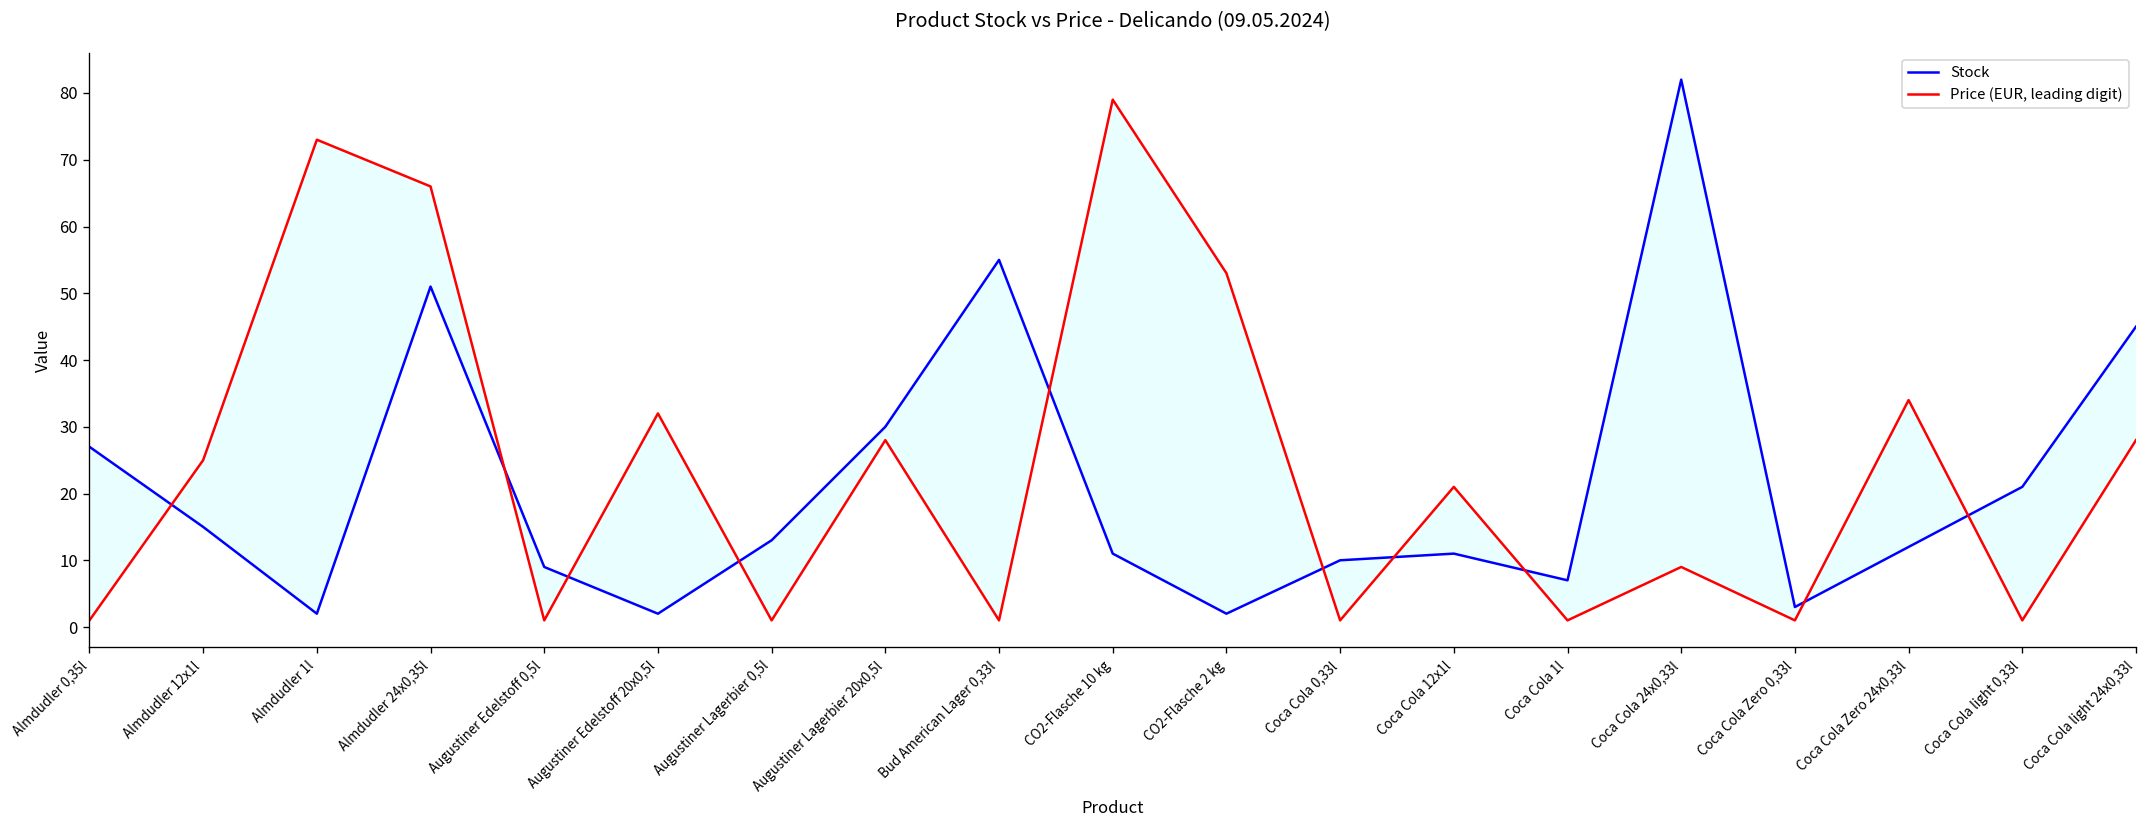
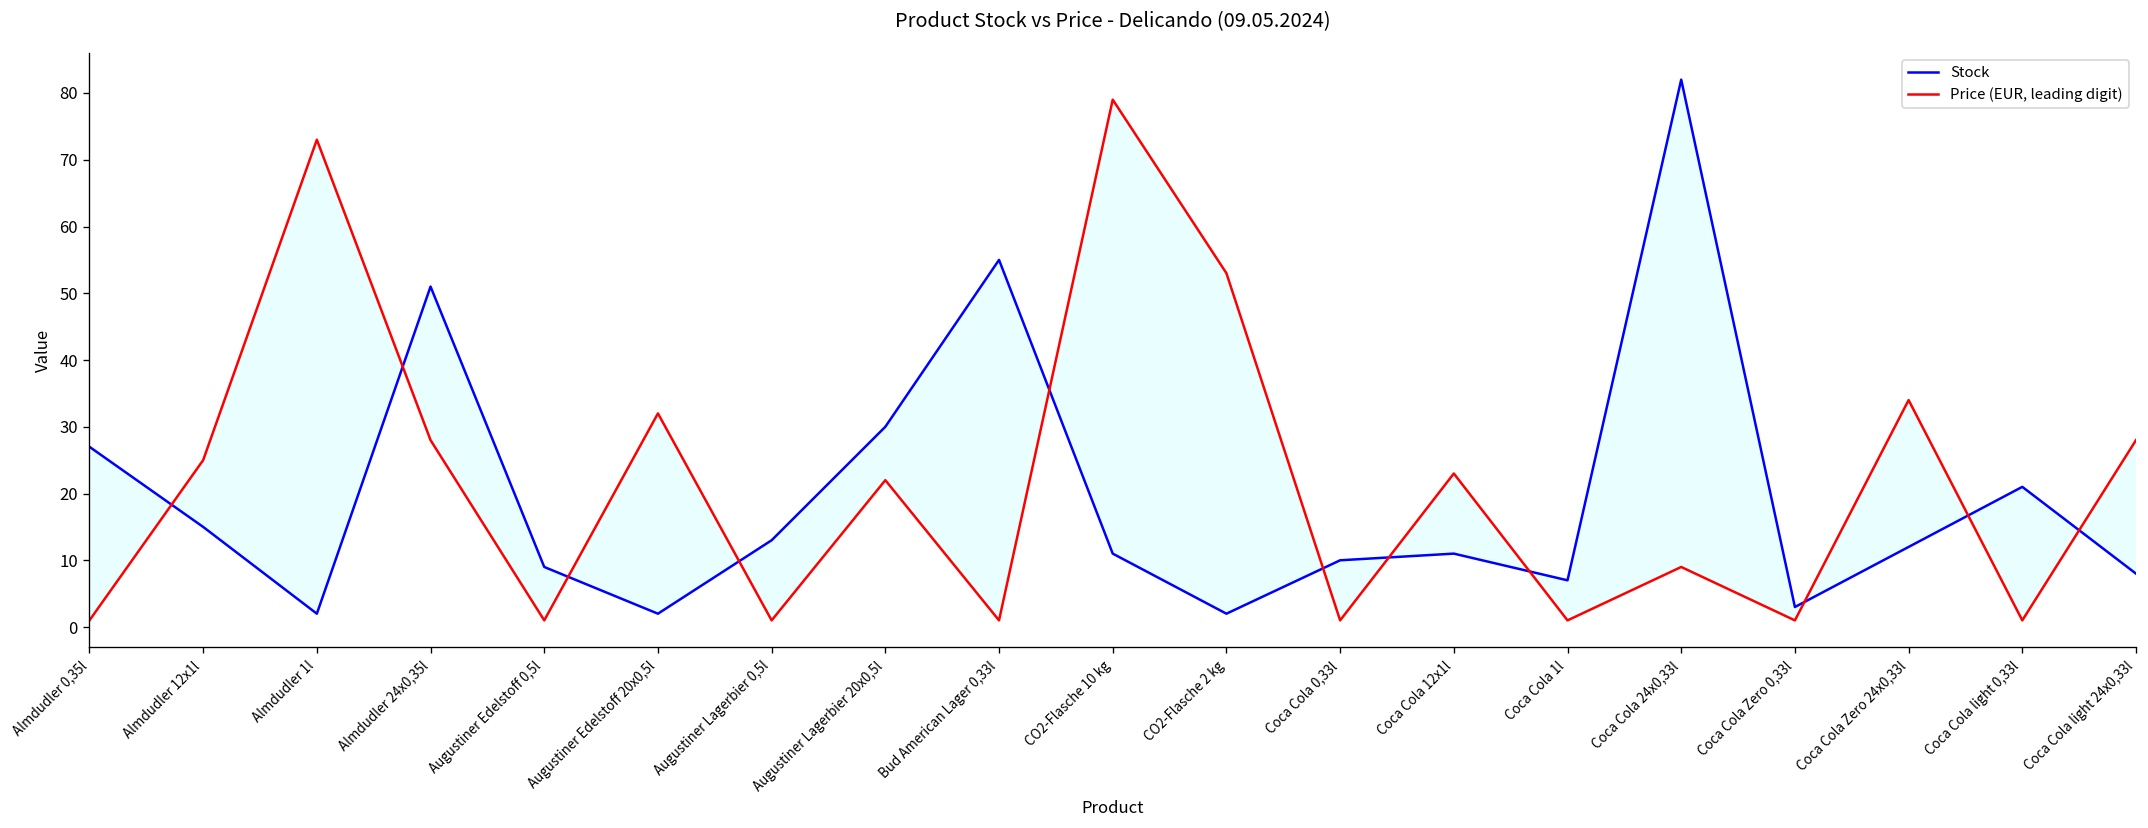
Price (EUR, leading digit), Almdudler 24x0,35l: 66 -> 28
Price (EUR, leading digit), Augustiner Lagerbier 20x0,5l: 28 -> 22
Price (EUR, leading digit), Coca Cola 12x1l: 21 -> 23
Stock, Coca Cola light 24x0,33l: 45 -> 8
